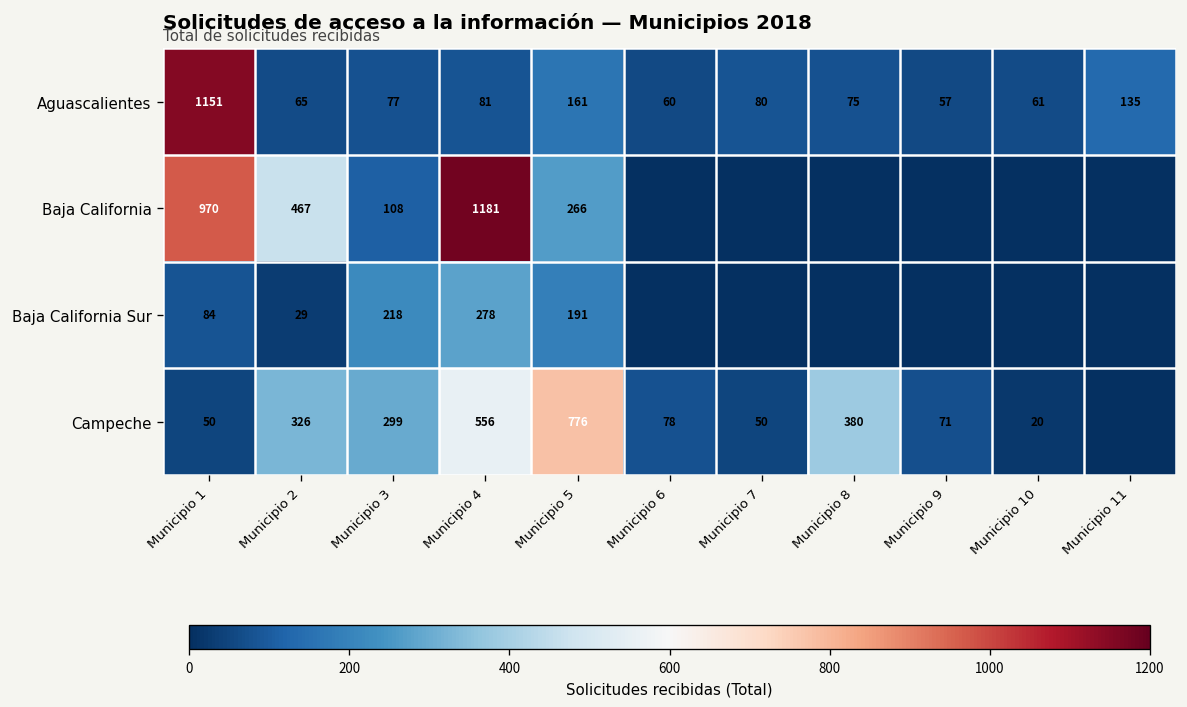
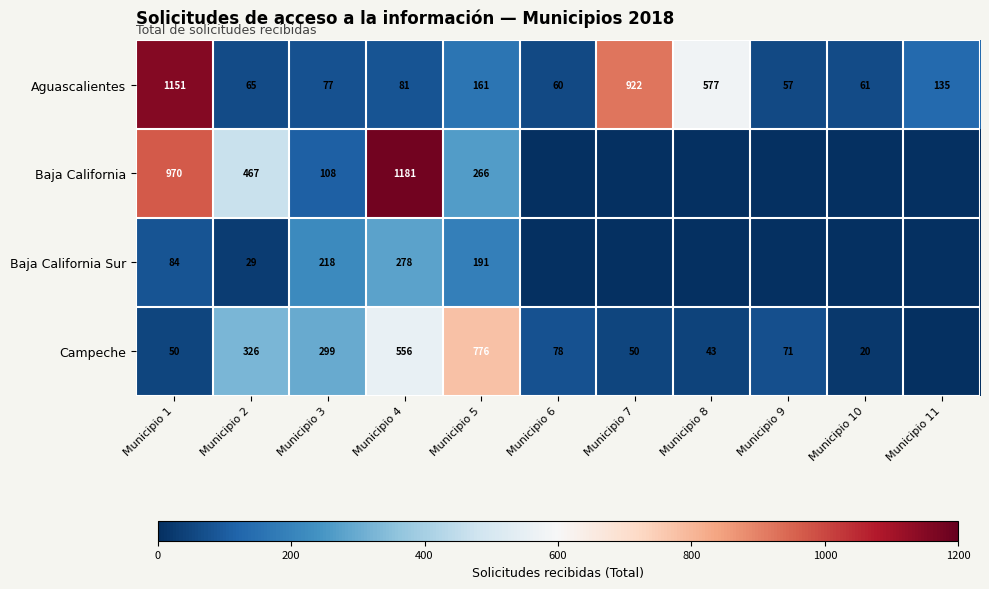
Aguascalientes, Municipio 7: 80 -> 922
Aguascalientes, Municipio 8: 75 -> 577
Campeche, Municipio 8: 380 -> 43
